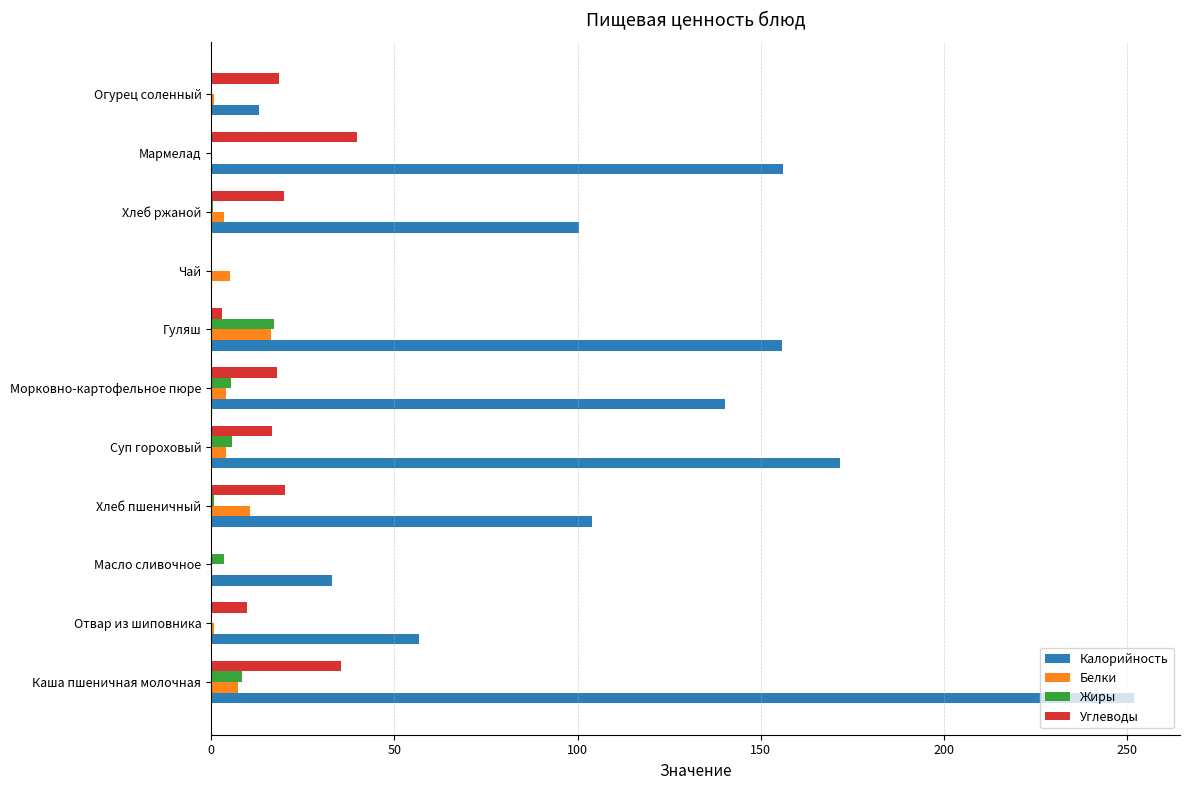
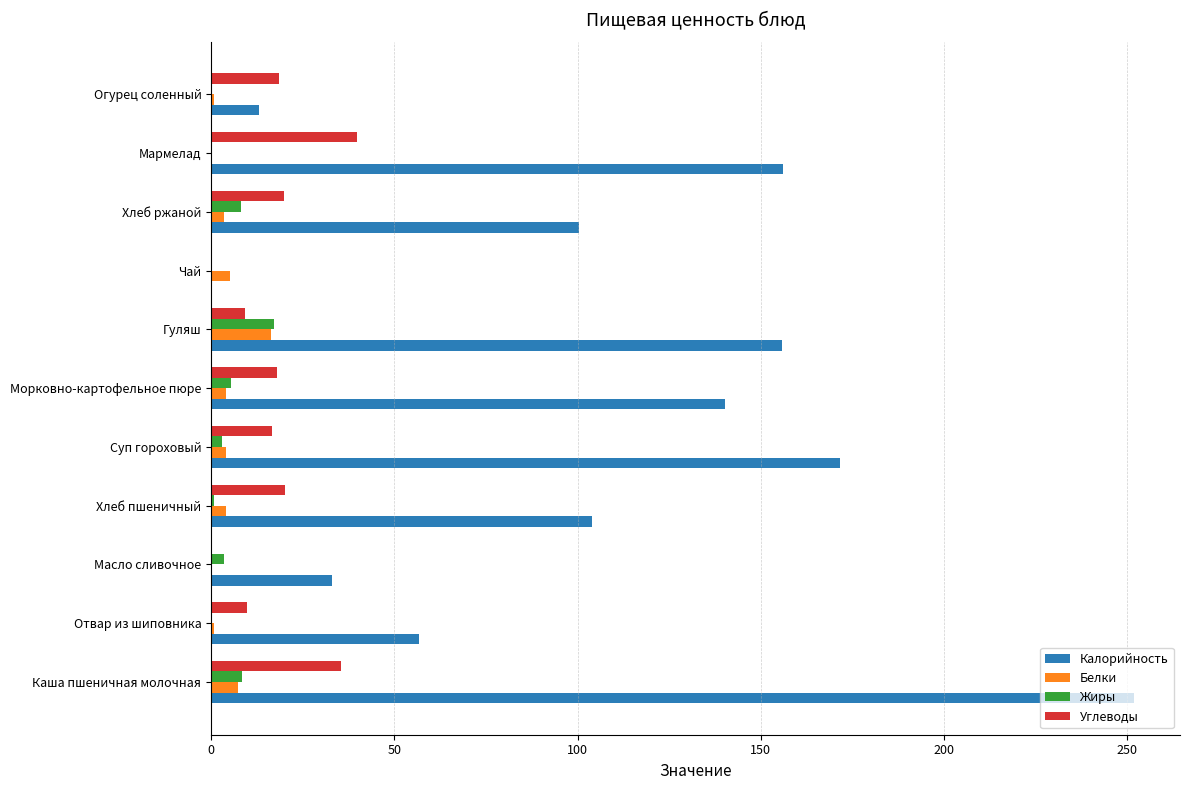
Жиры, Хлеб ржаной: 1 -> 8
Углеводы, Гуляш: 3 -> 9
Жиры, Суп гороховый: 6 -> 3
Белки, Хлеб пшеничный: 11 -> 4
